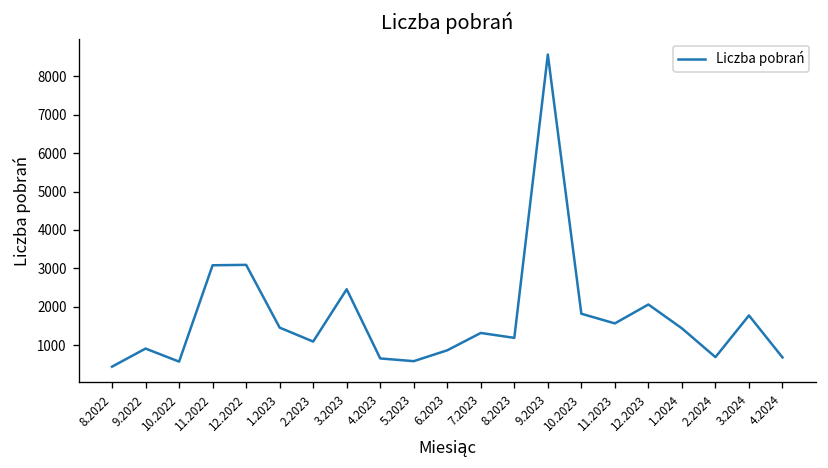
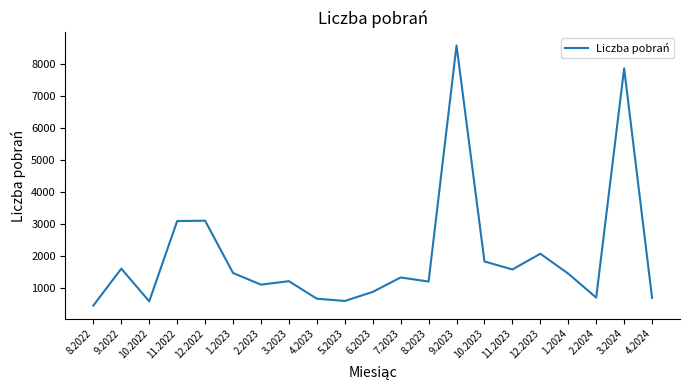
9.2022: 900 -> 1600
3.2023: 2500 -> 1200
3.2024: 1800 -> 7900
